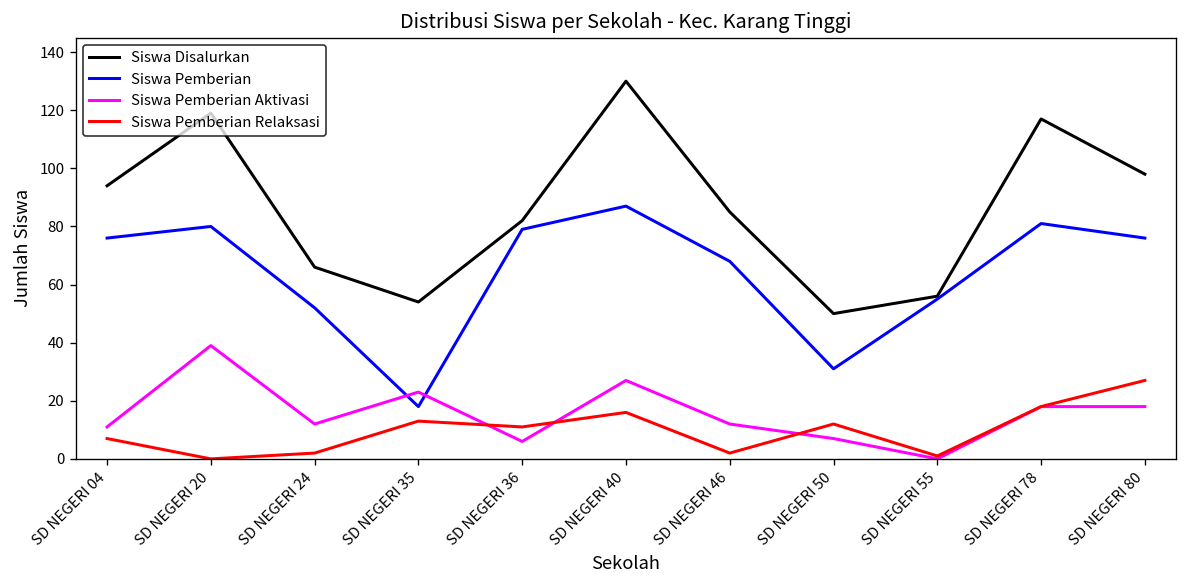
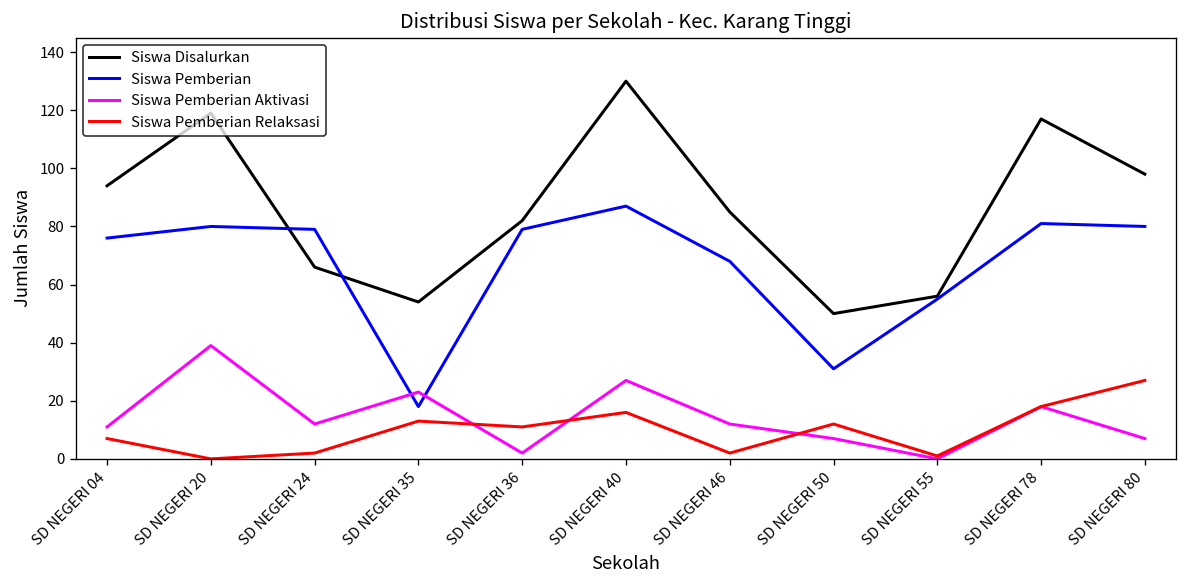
Siswa Pemberian, SD NEGERI 24: 52 -> 79
Siswa Pemberian Aktivasi, SD NEGERI 36: 6 -> 2
Siswa Pemberian, SD NEGERI 80: 76 -> 80
Siswa Pemberian Aktivasi, SD NEGERI 80: 18 -> 7
